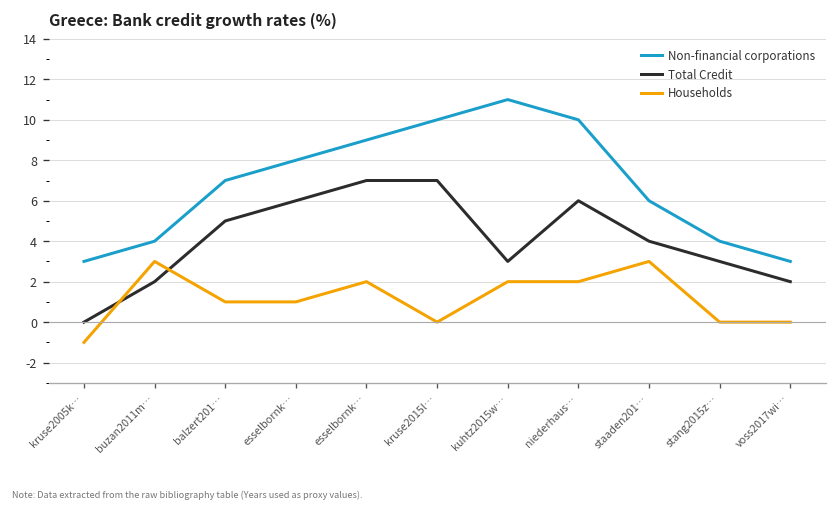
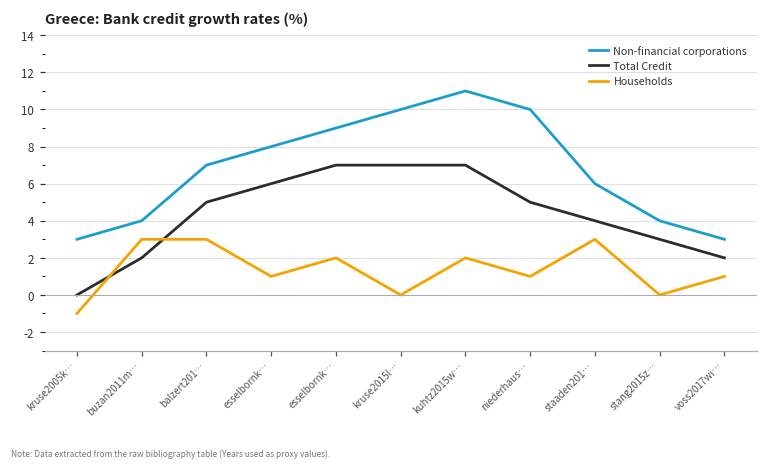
Households, balzert201…: 1 -> 3
Total Credit, kuhtz2015w…: 3 -> 7
Total Credit, niederhaus…: 6 -> 5
Households, niederhaus…: 2 -> 1
Households, voss2017wi…: 0 -> 1
